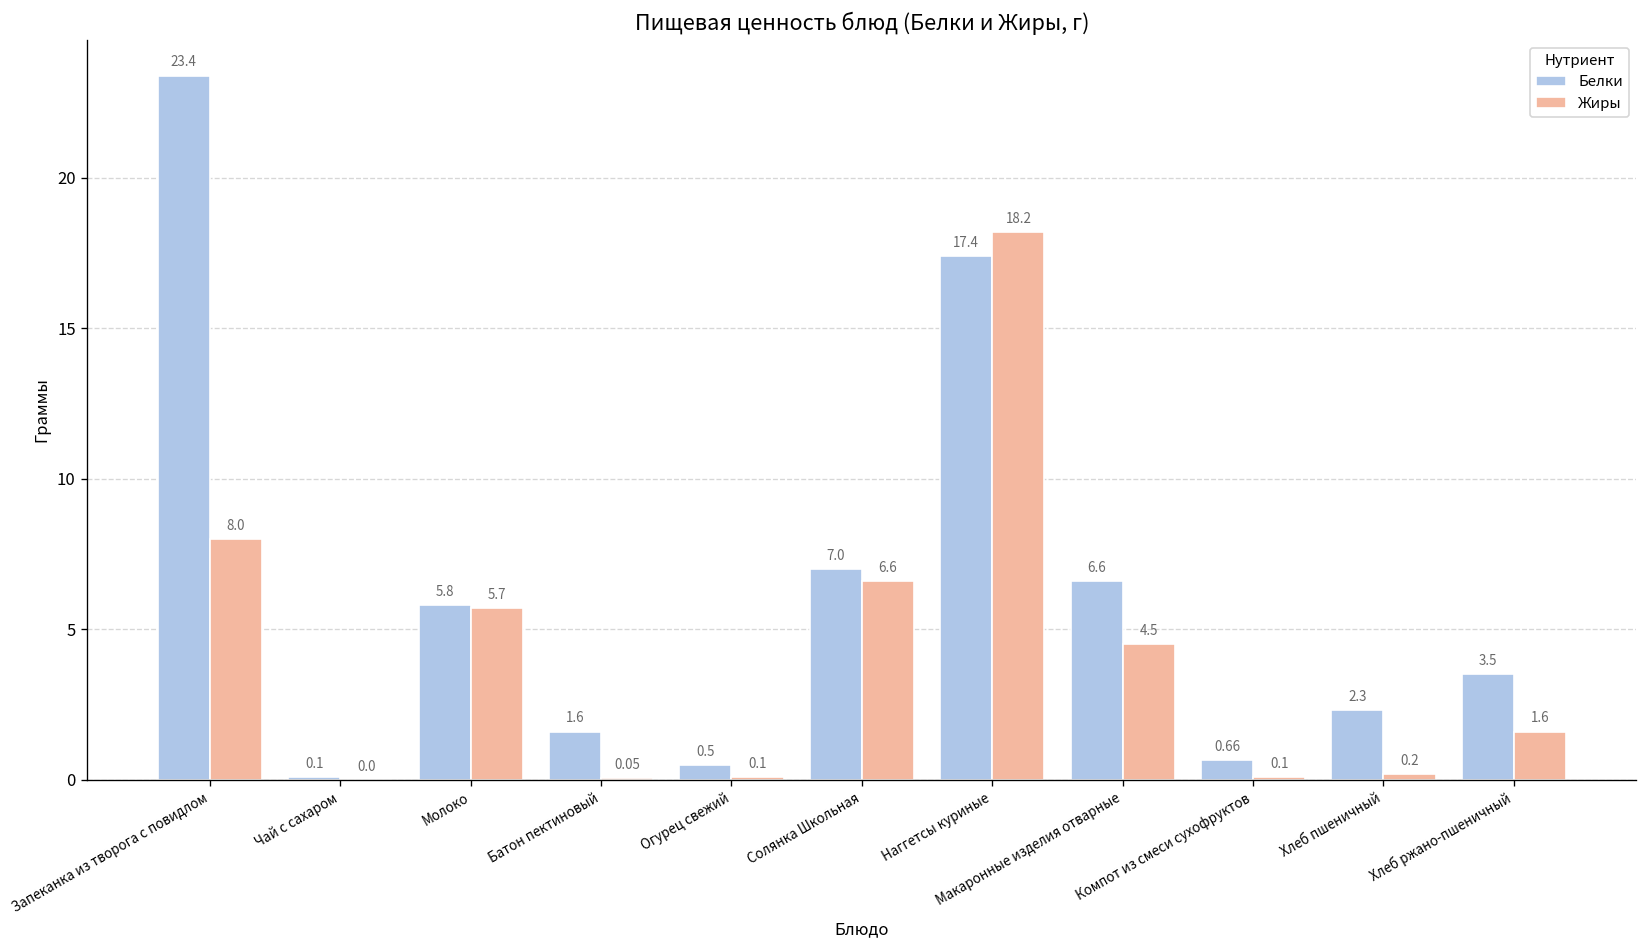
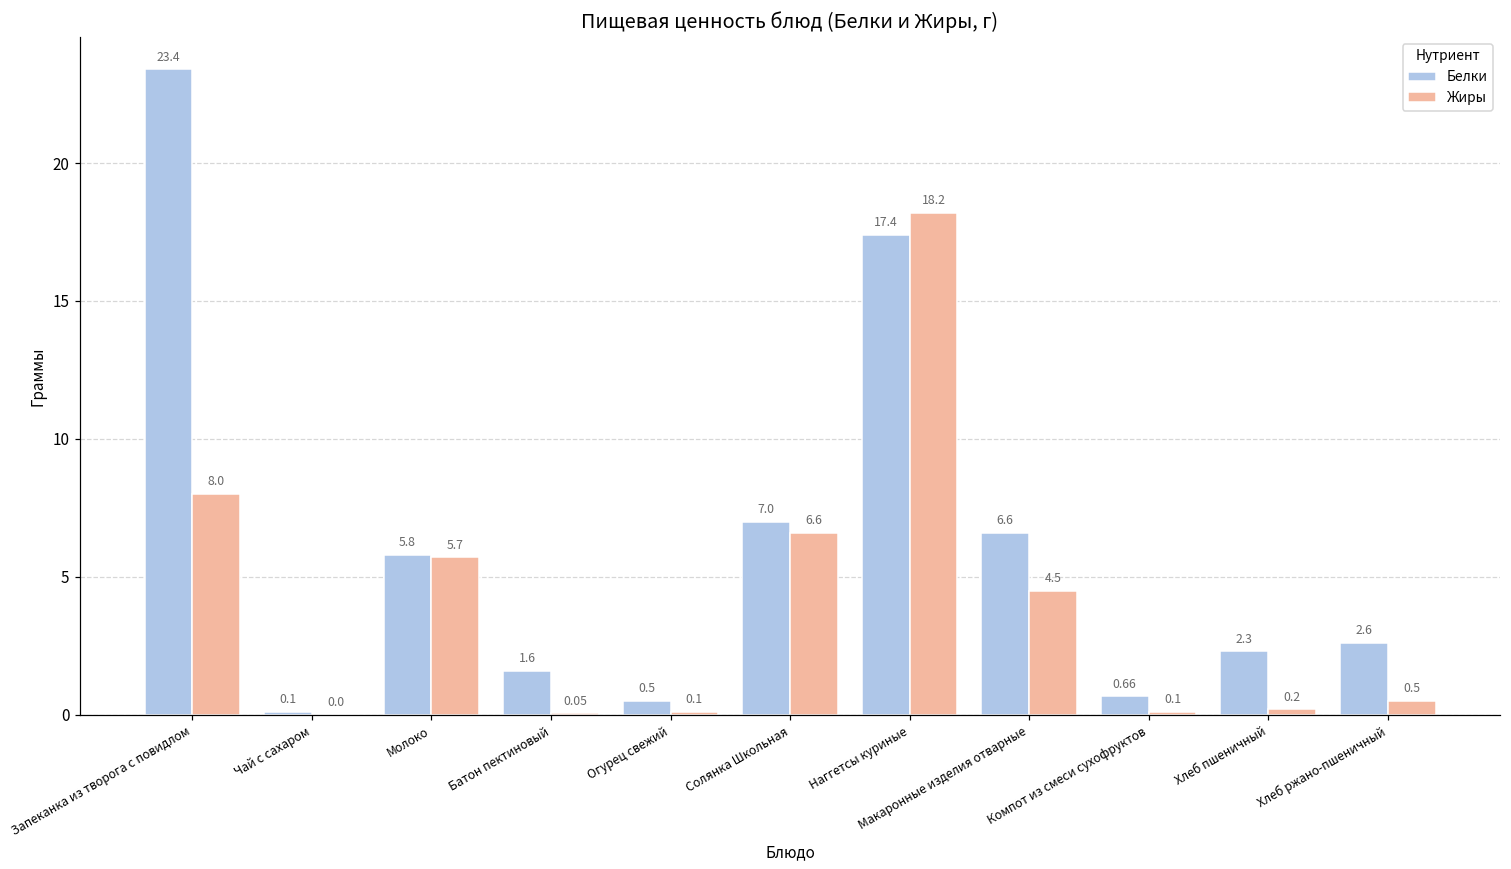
Белки, Хлеб ржано-пшеничный: 3.5 -> 2.6
Жиры, Хлеб ржано-пшеничный: 1.6 -> 0.5
